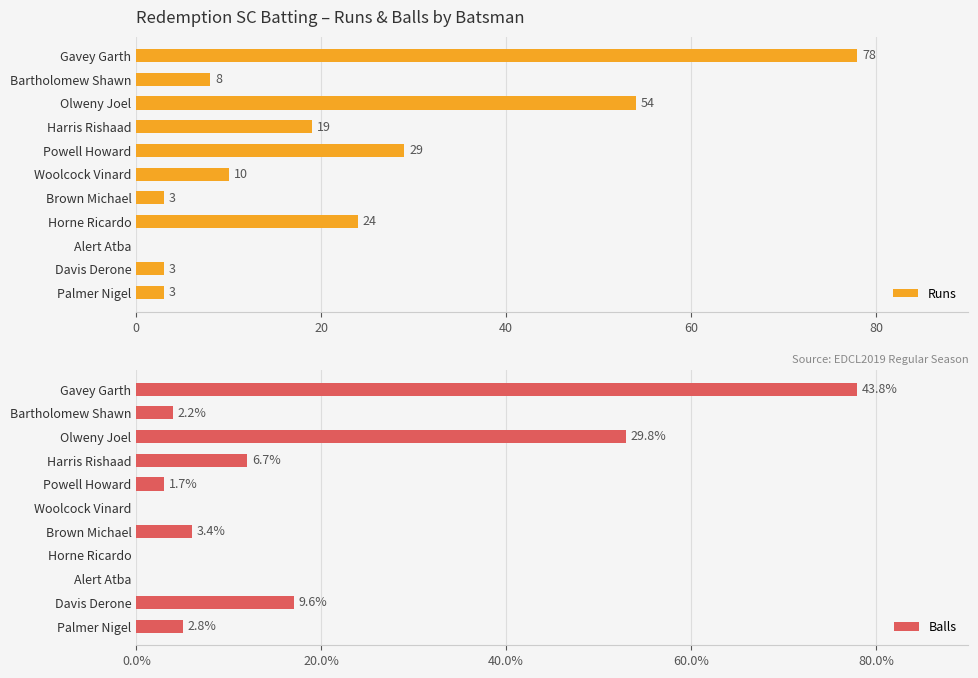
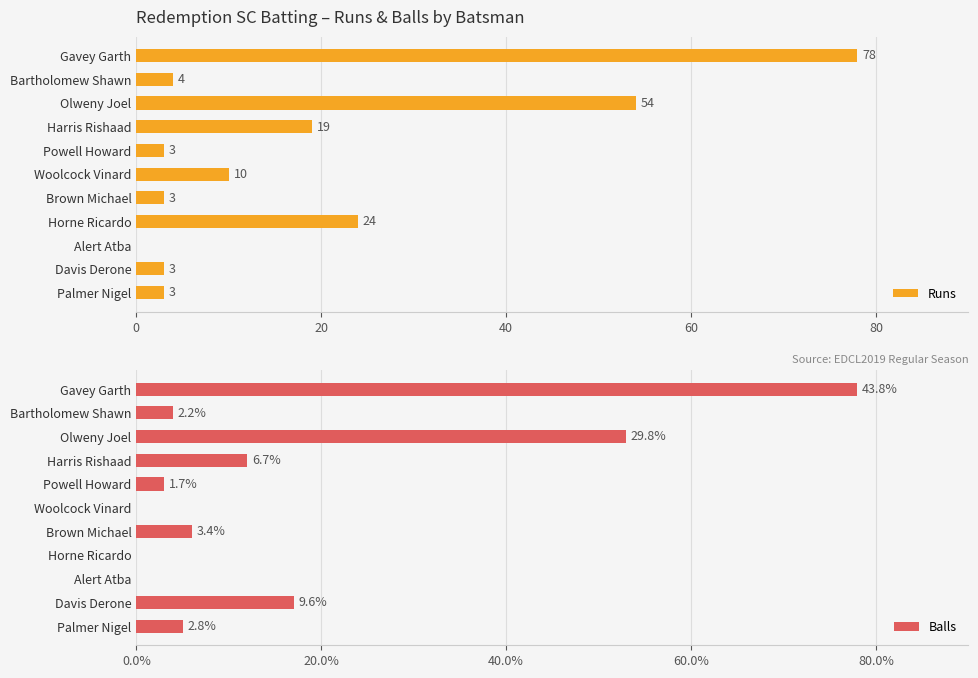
Redemption SC Batting – Runs & Balls by Batsman, Bartholomew Shawn: 8 -> 4
Redemption SC Batting – Runs & Balls by Batsman, Powell Howard: 29 -> 3
